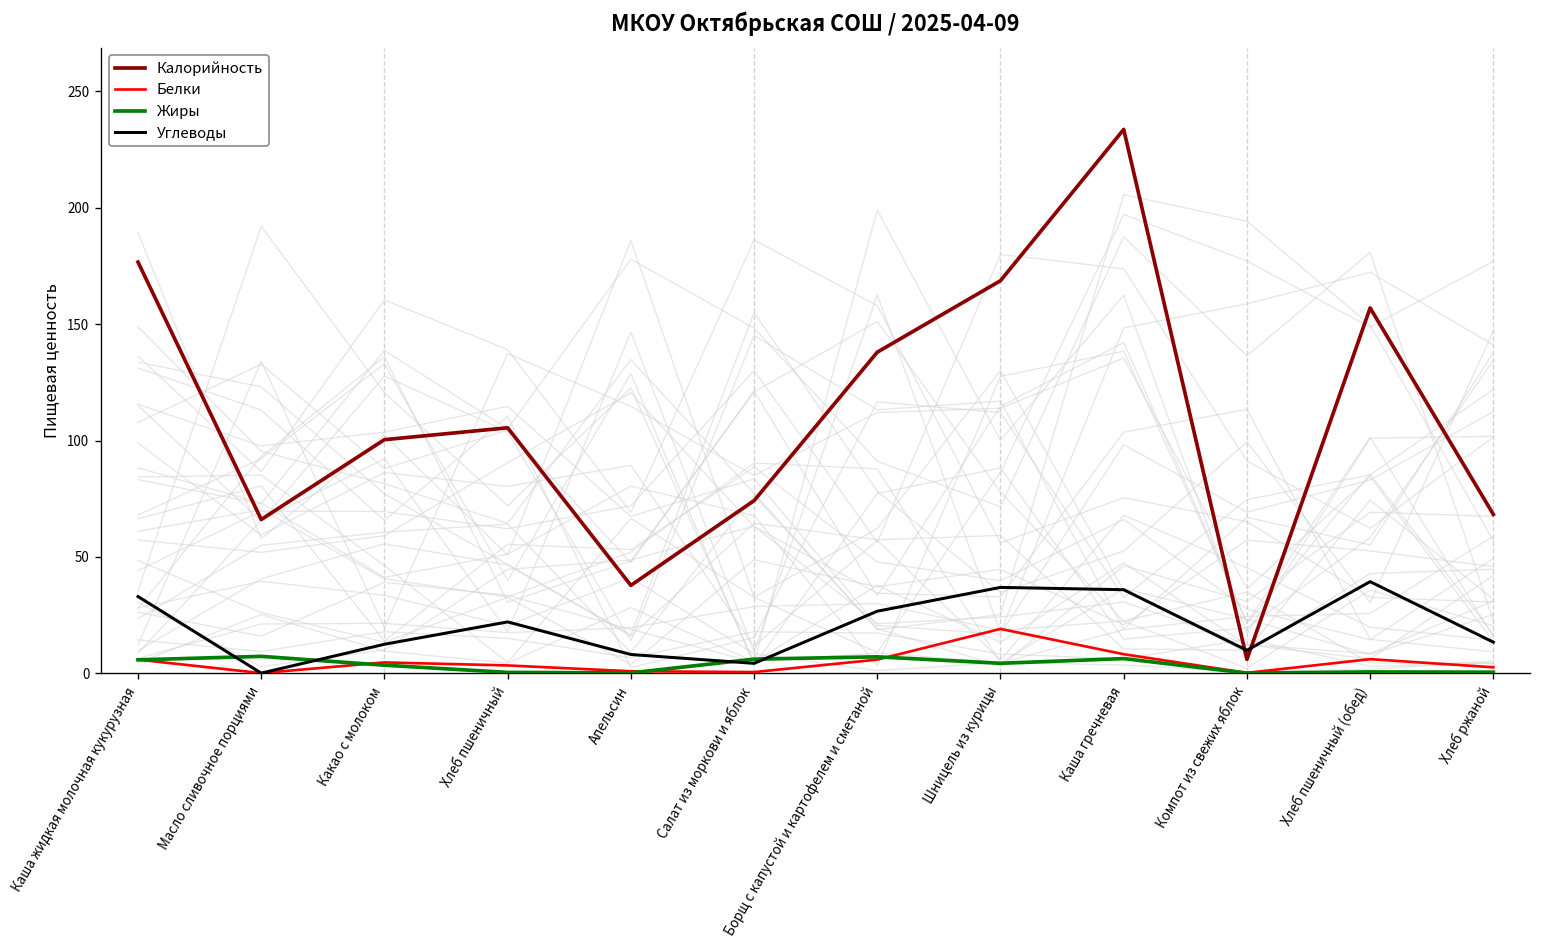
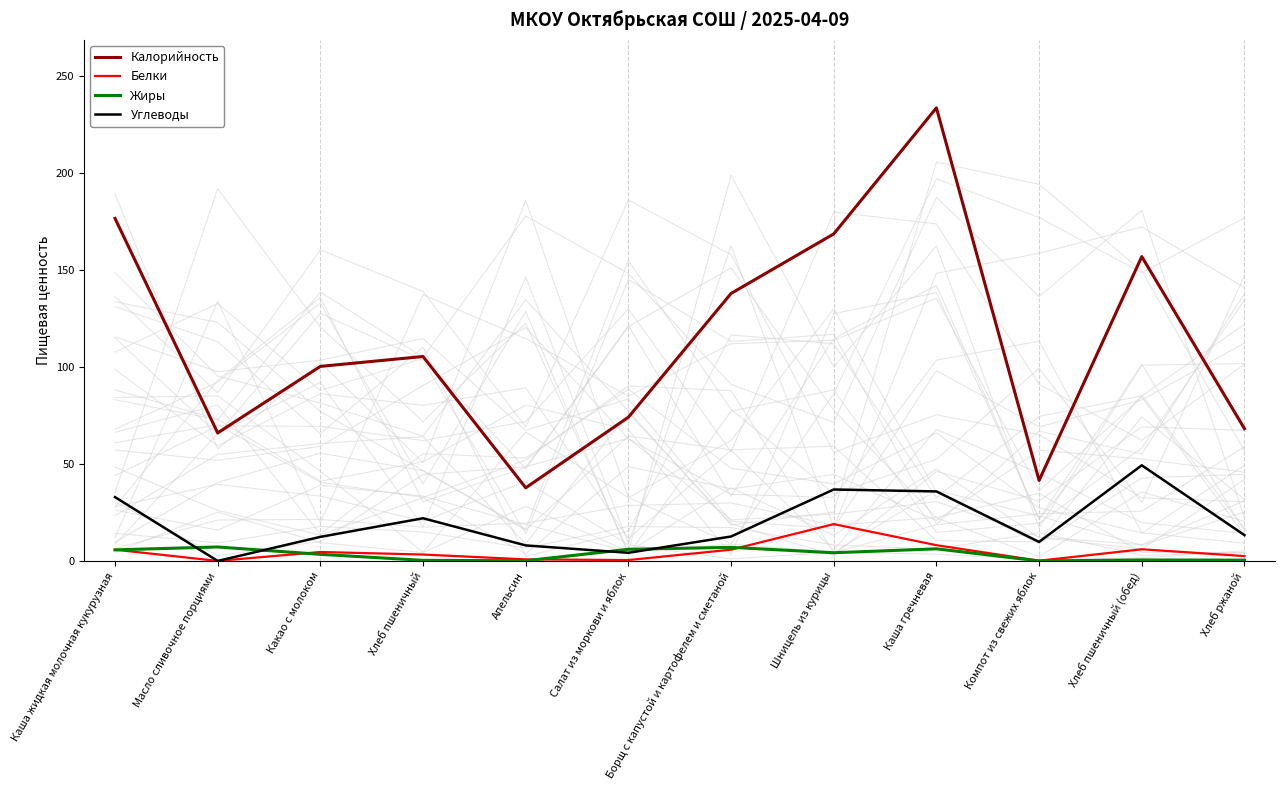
Углеводы, Борщ с капустой и картофелем и сметаной: 27 -> 13
Калорийность, Компот из свежих яблок: 6 -> 42
Углеводы, Хлеб пшеничный (обед): 39 -> 49
